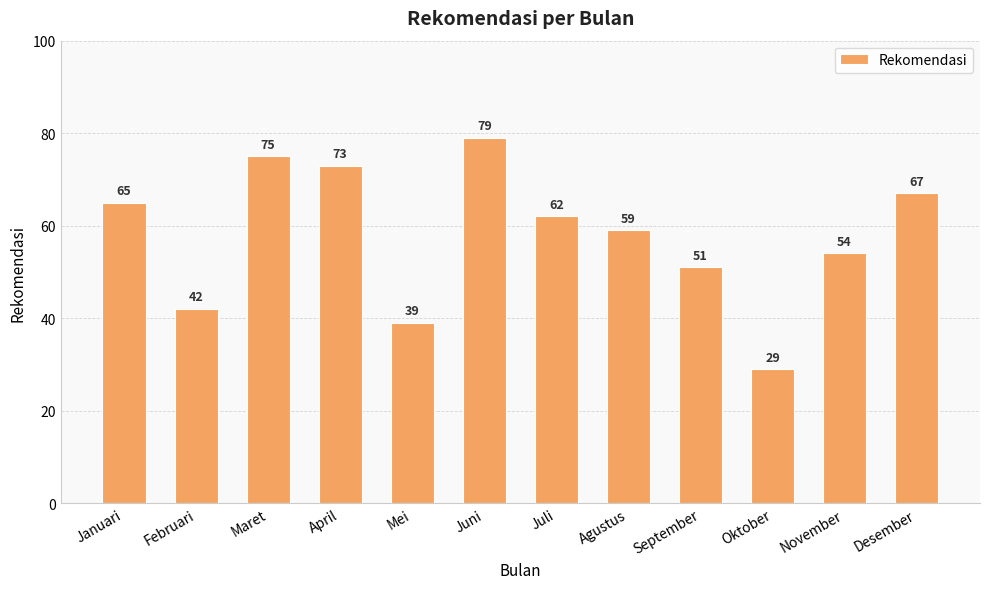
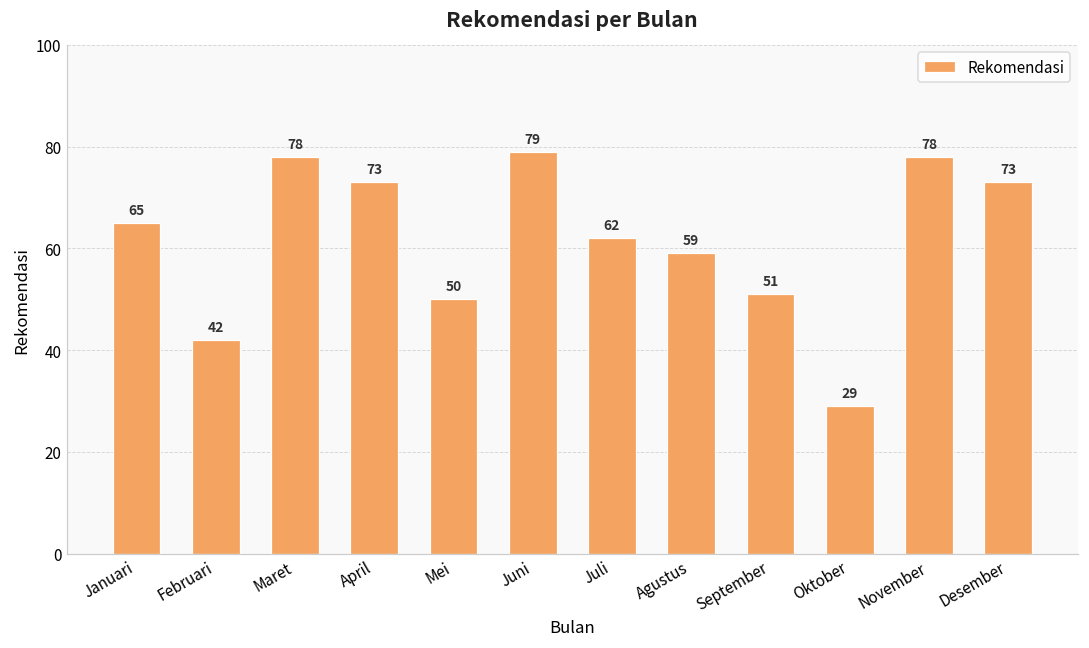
Maret: 75 -> 78
Mei: 39 -> 50
November: 54 -> 78
Desember: 67 -> 73
